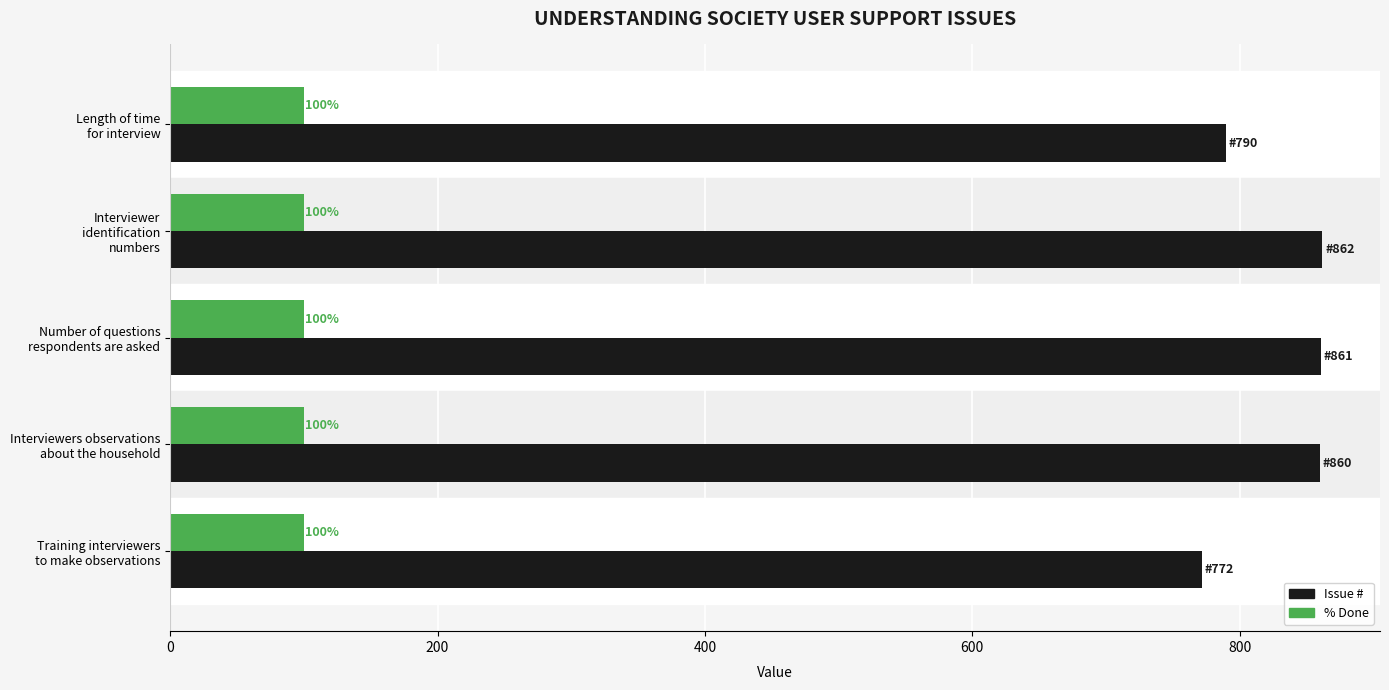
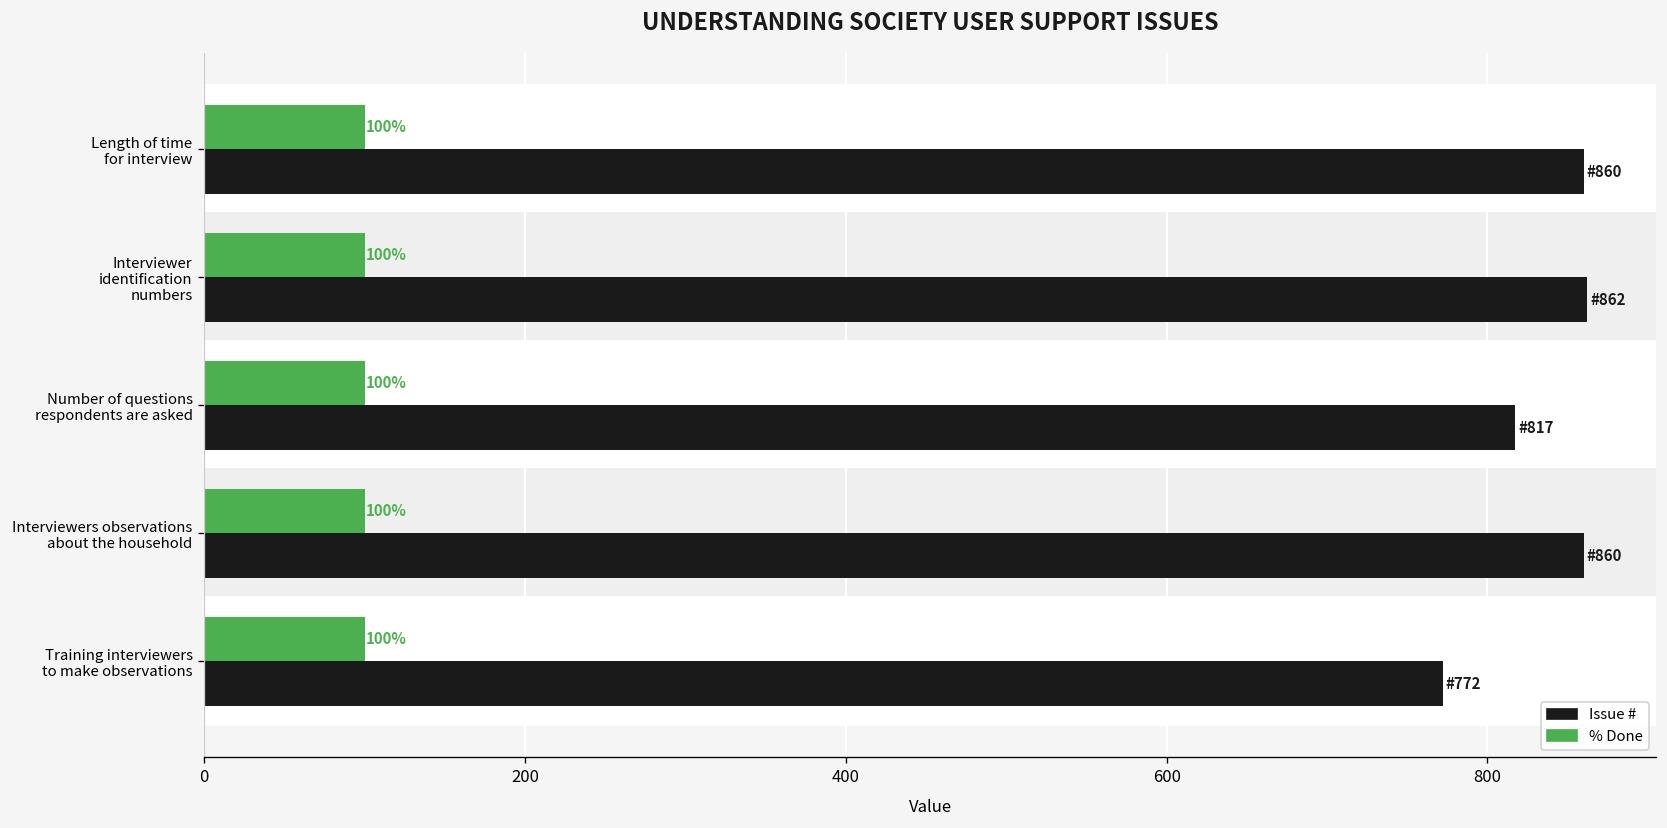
Issue #, Length of time for interview: 790 -> 860
Issue #, Number of questions respondents are asked: 861 -> 817
